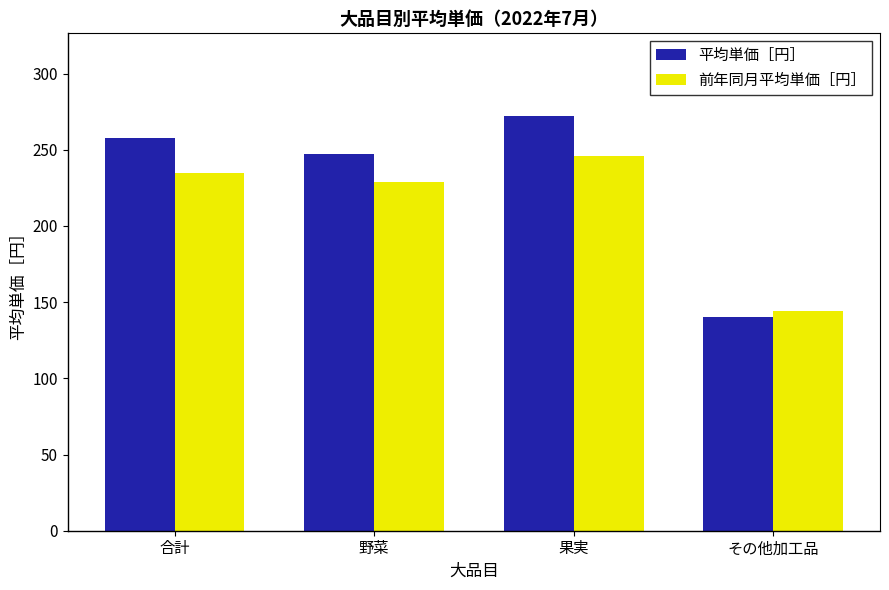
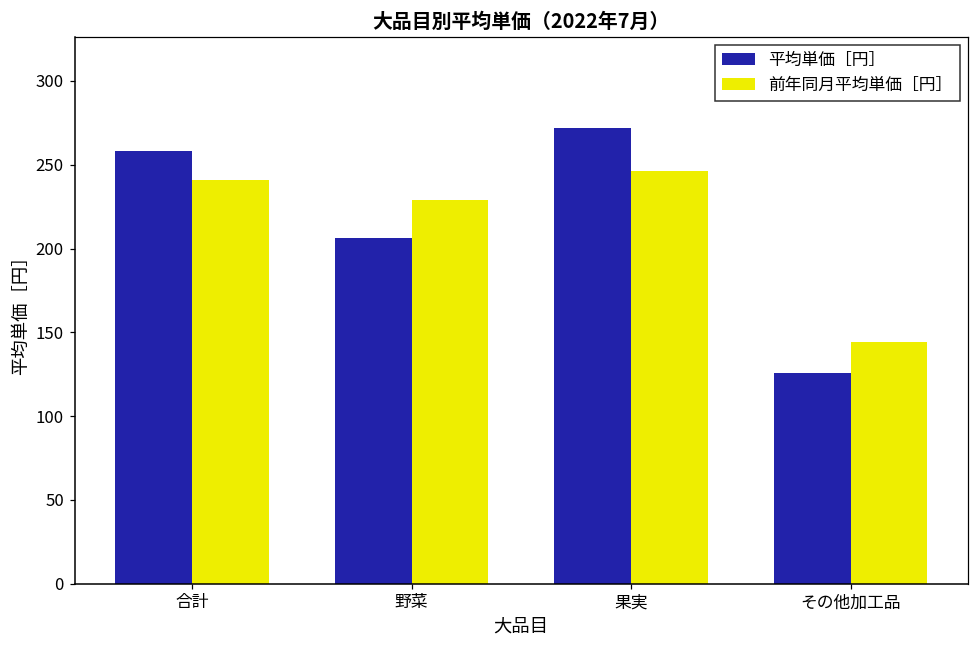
前年同月平均単価［円］, 合計: 235 -> 241
平均単価［円］, 野菜: 247 -> 206
平均単価［円］, その他加工品: 140 -> 126
